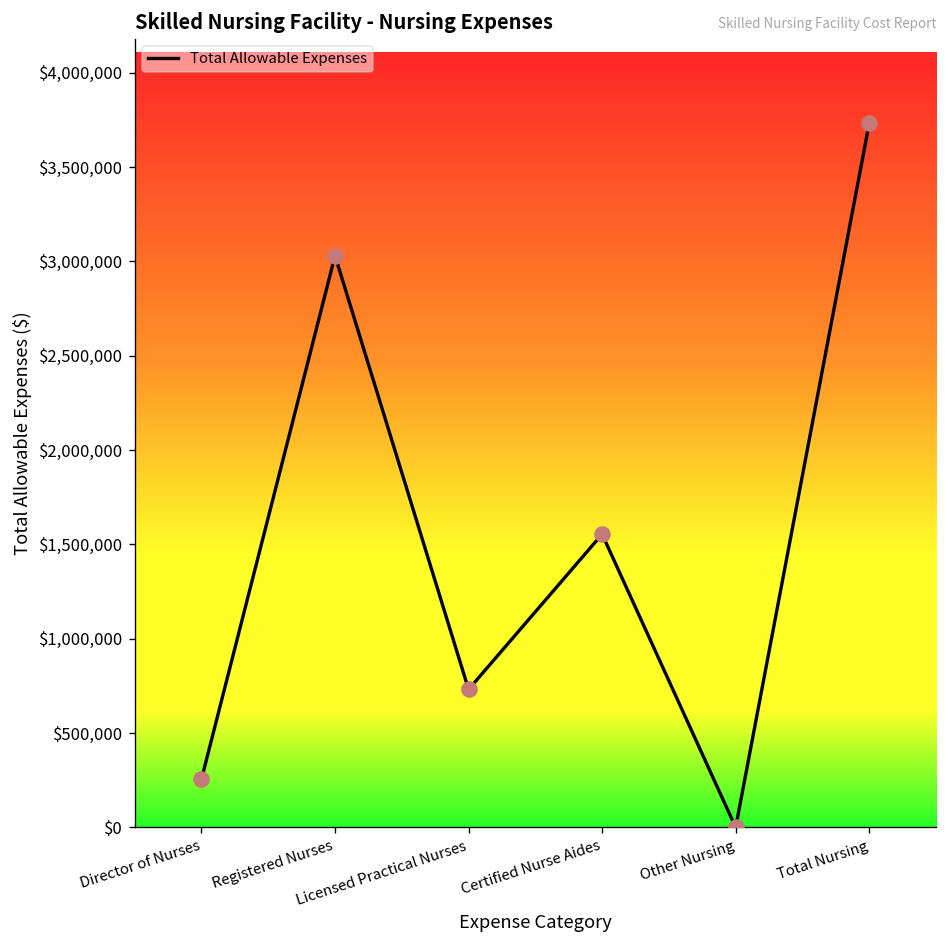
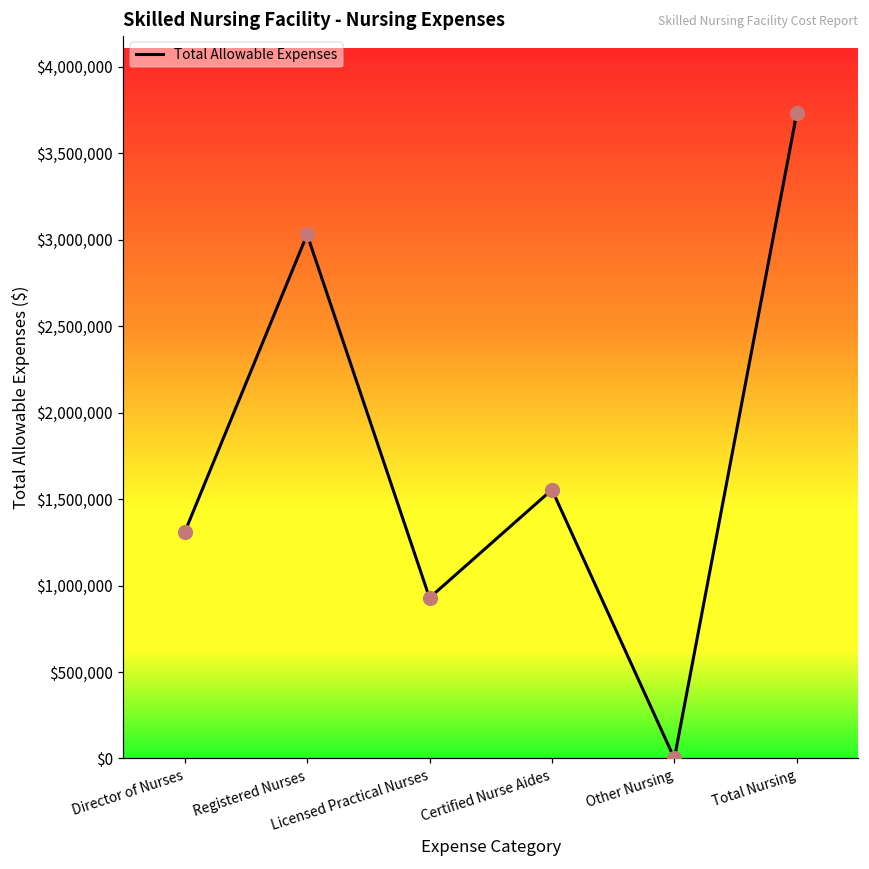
Director of Nurses: $260,000 -> $1,310,000
Licensed Practical Nurses: $730,000 -> $930,000
